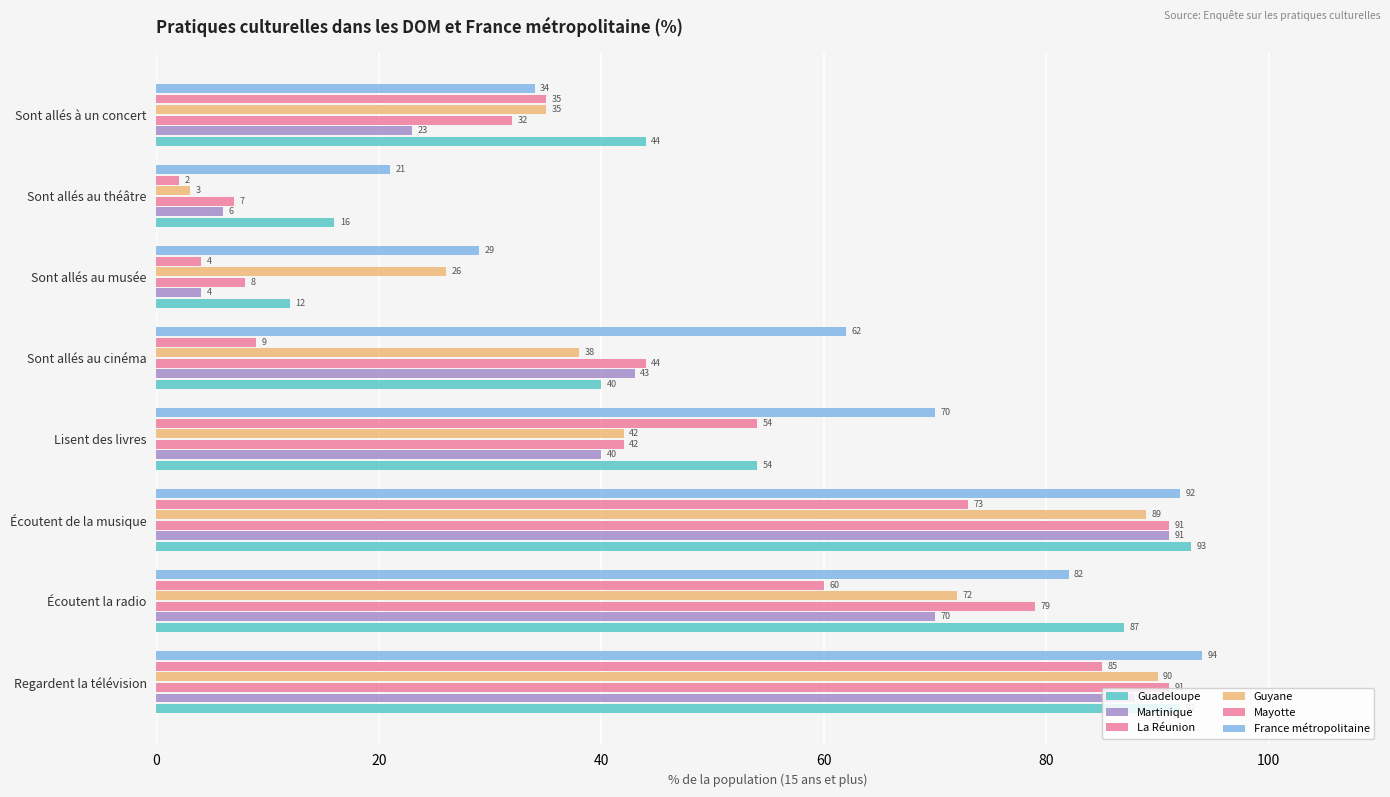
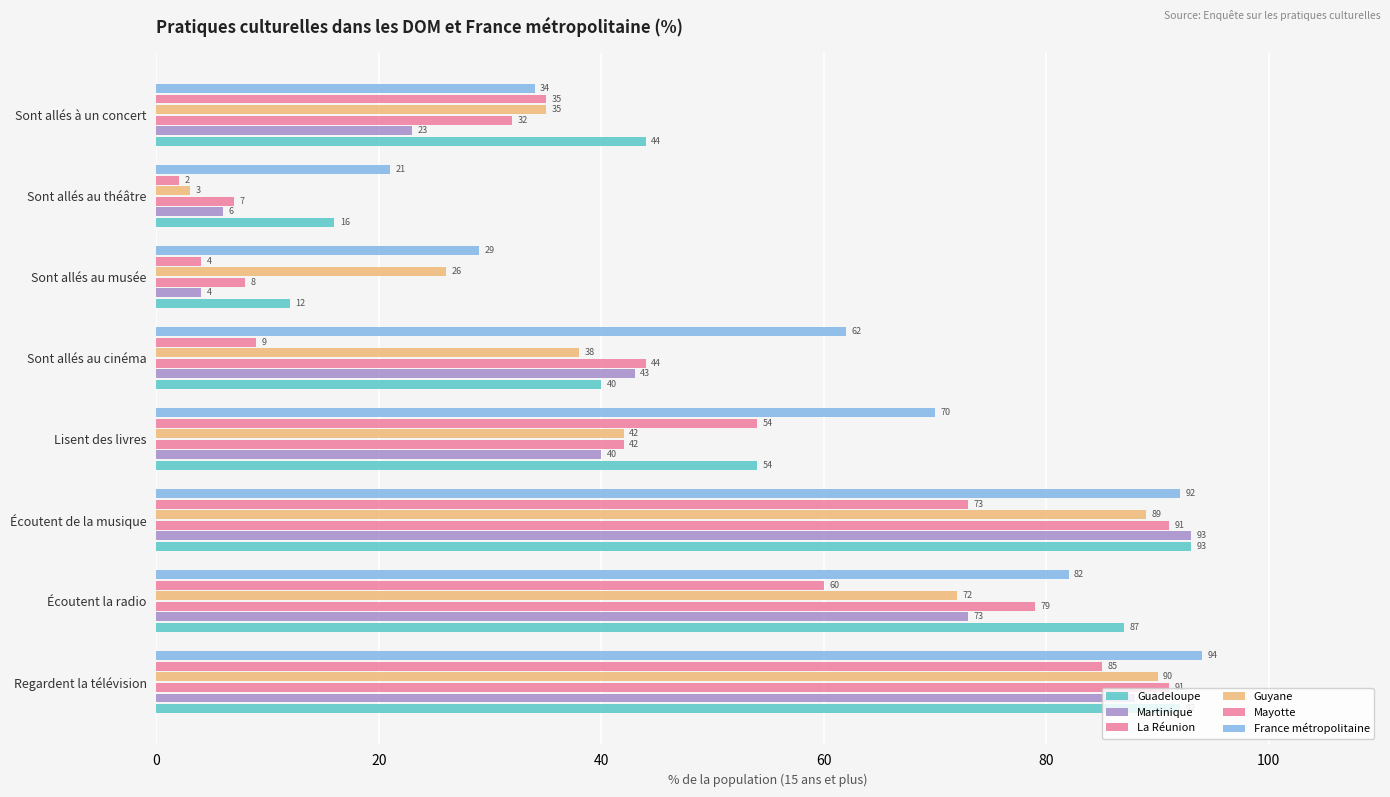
Martinique, Écoutent de la musique: 91 -> 93
Martinique, Écoutent la radio: 70 -> 73
